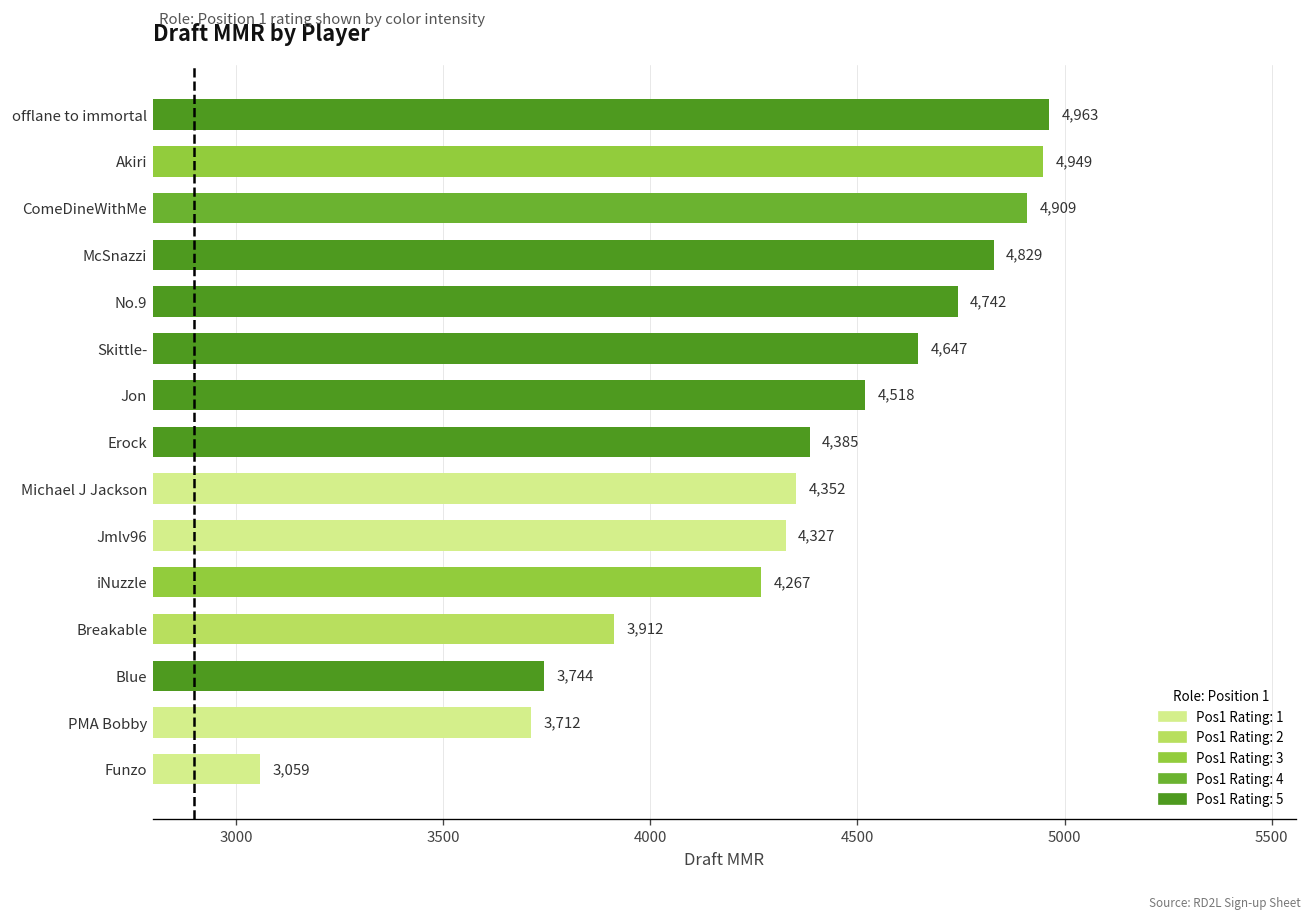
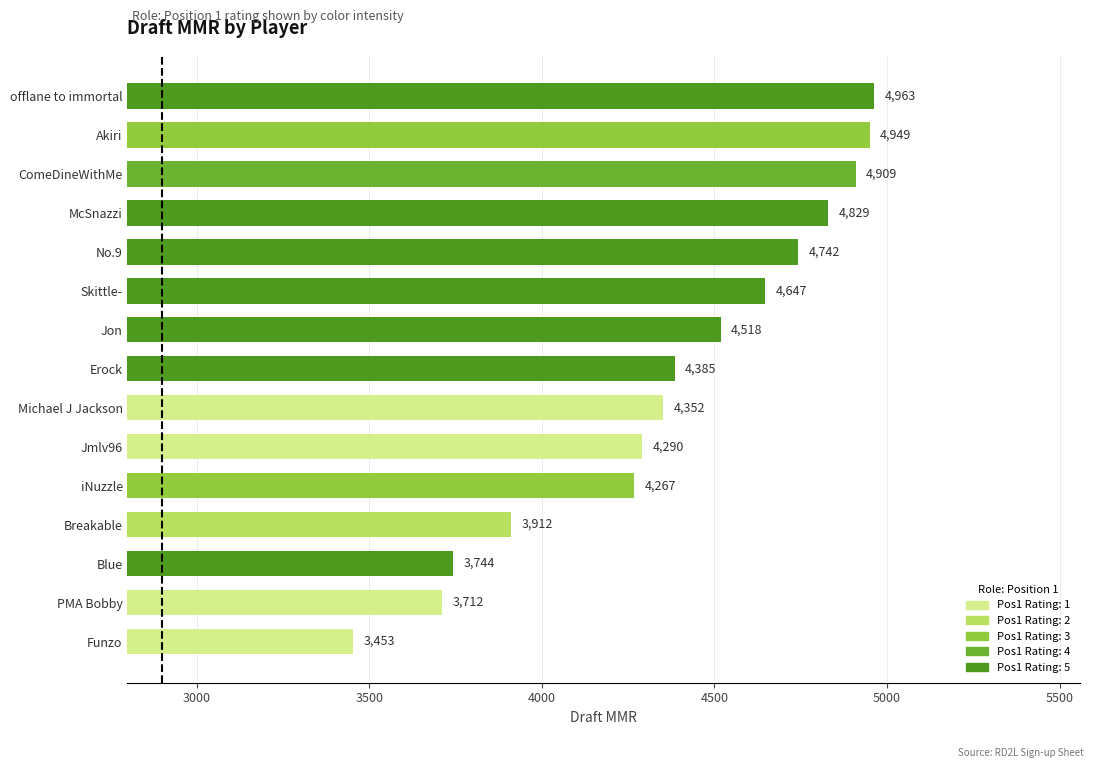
Jmlv96: 4,327 -> 4,290
Funzo: 3,059 -> 3,453
